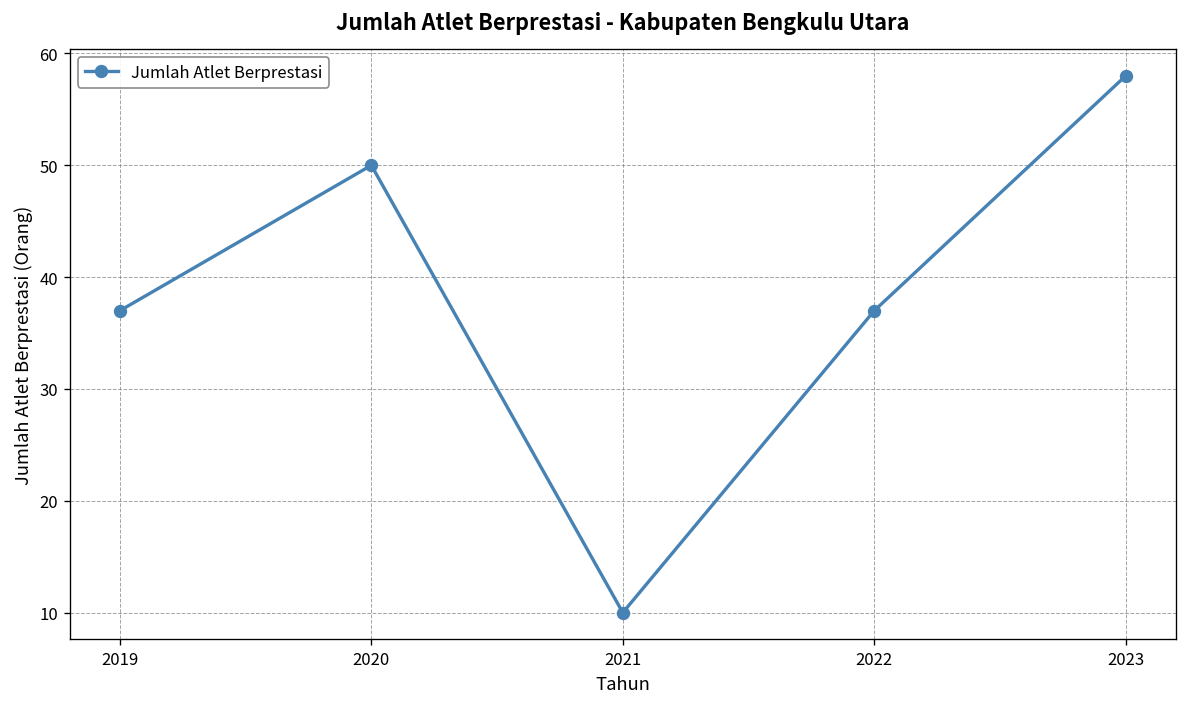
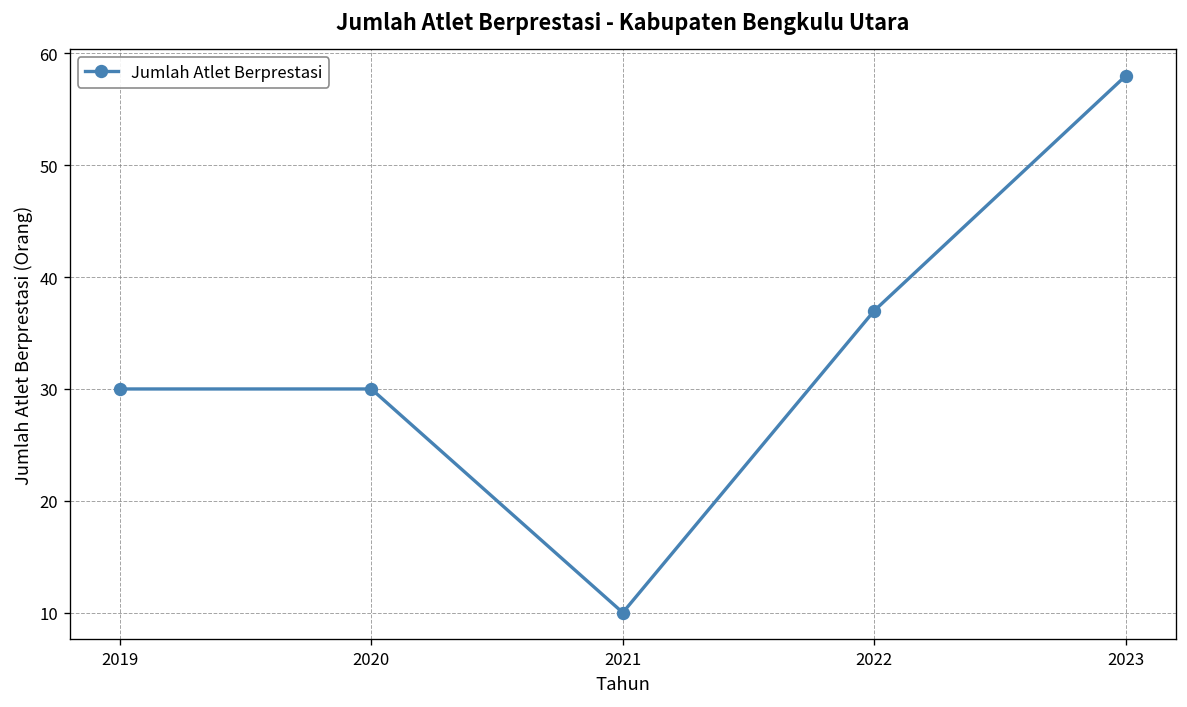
2019: 37 -> 30
2020: 50 -> 30
